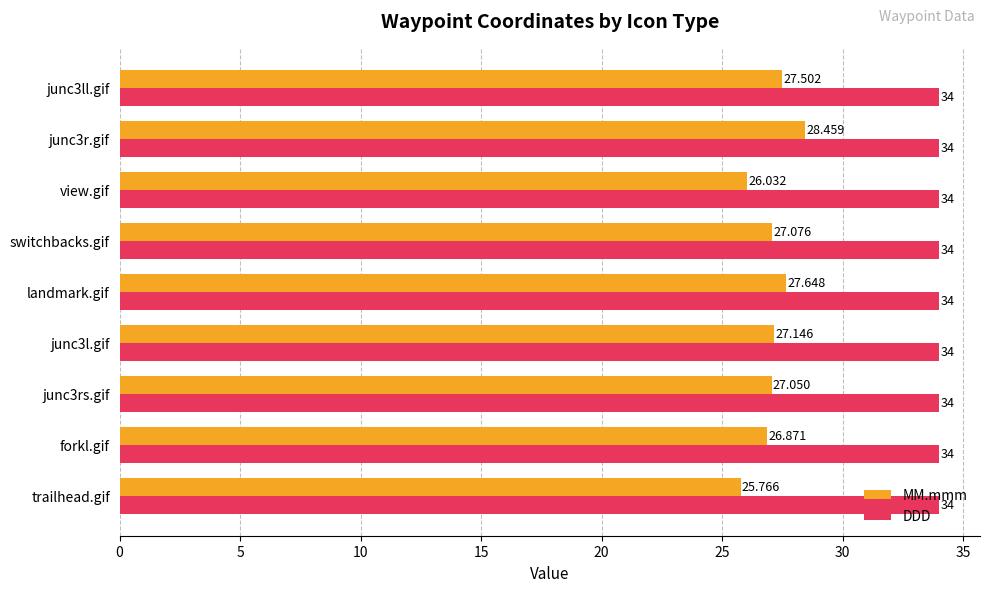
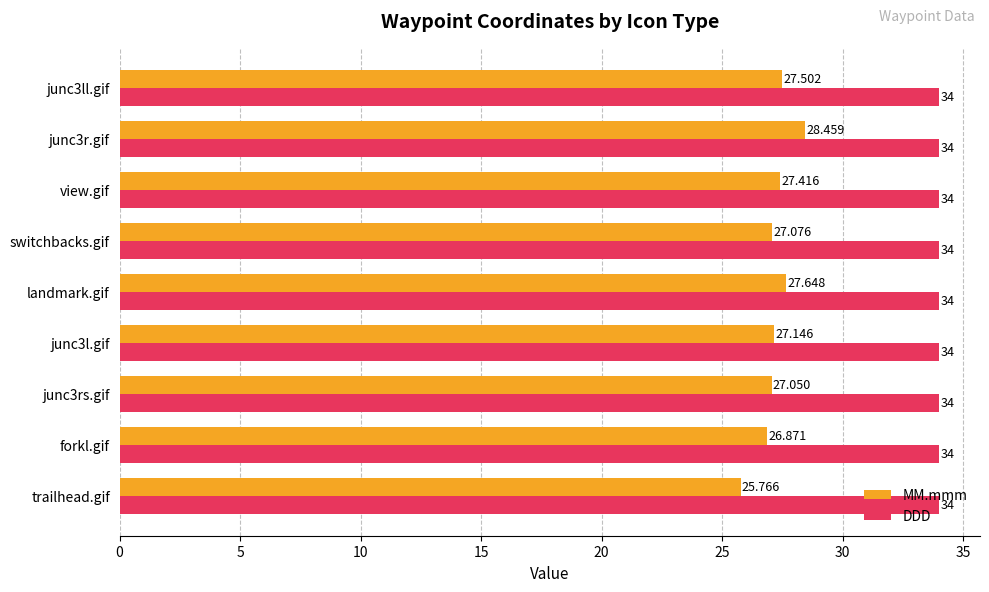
MM.mmm, view.gif: 26.032 -> 27.416
